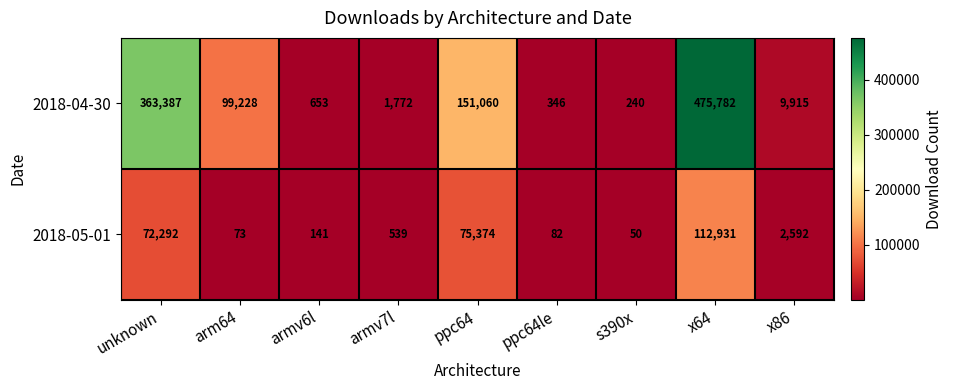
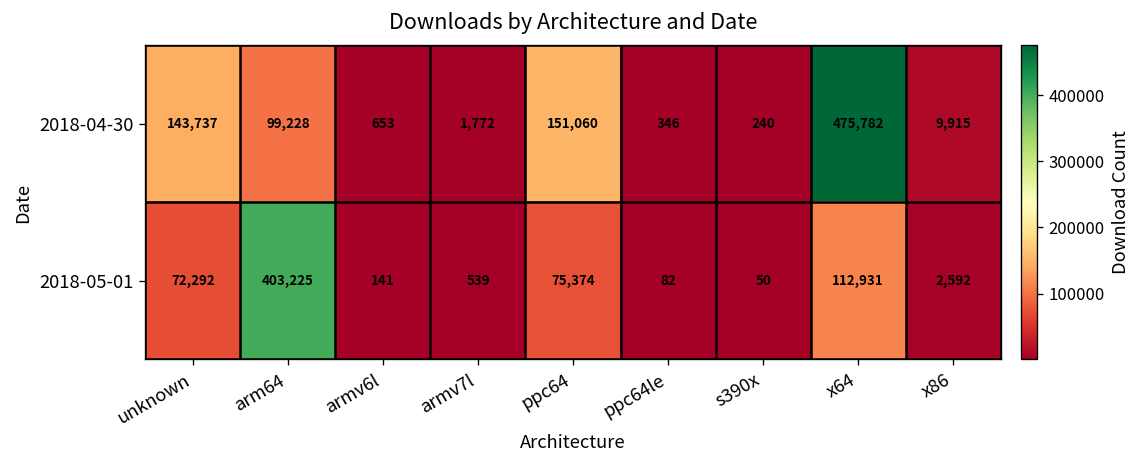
2018-04-30, unknown: 363,387 -> 143,737
2018-05-01, arm64: 73 -> 403,225
